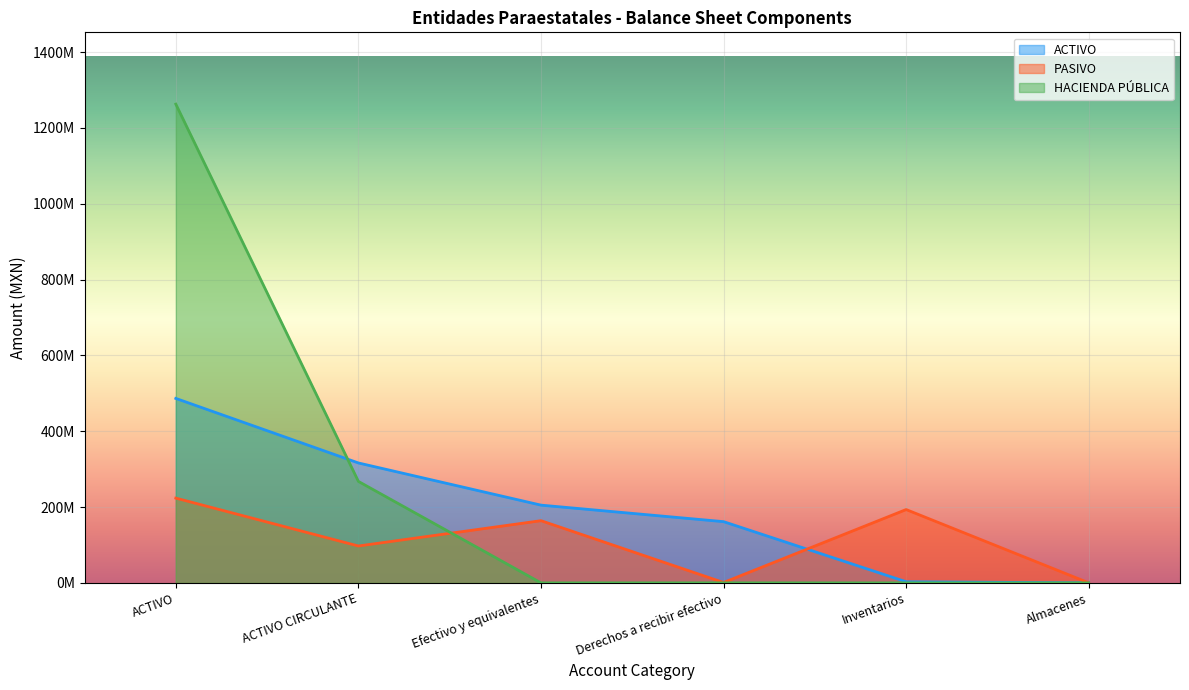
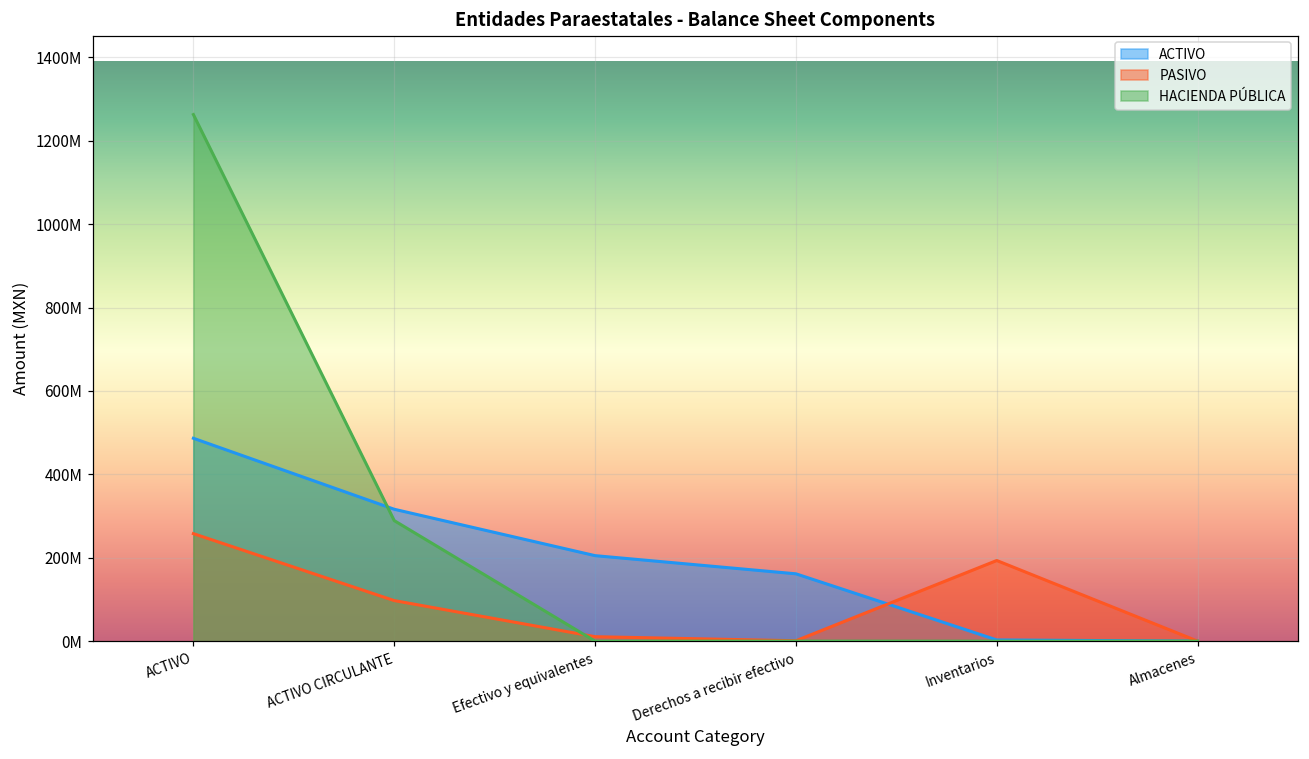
PASIVO, ACTIVO: 220000000 -> 260000000
HACIENDA PÚBLICA, ACTIVO CIRCULANTE: 270000000 -> 290000000
PASIVO, Efectivo y equivalentes: 160000000 -> 10000000
